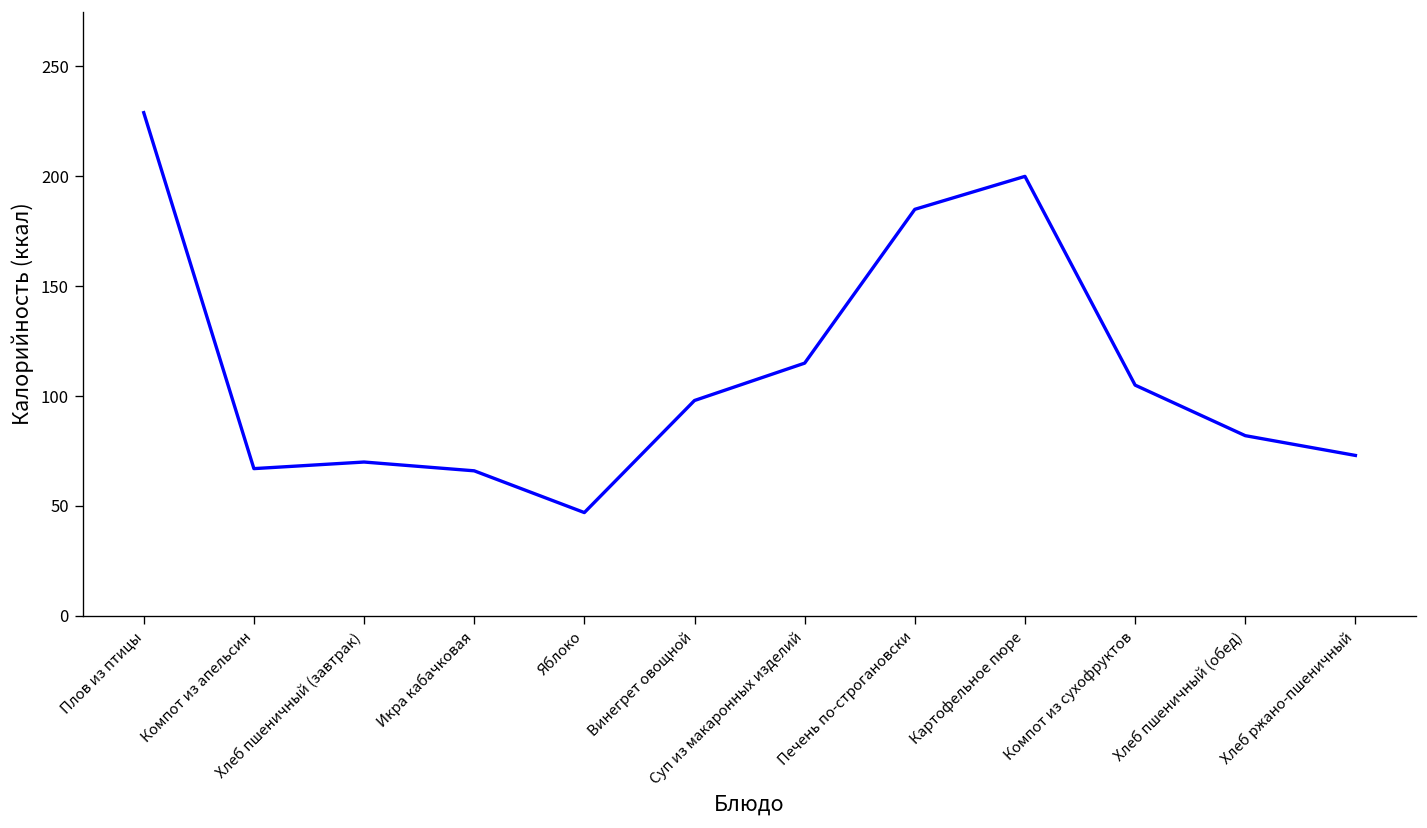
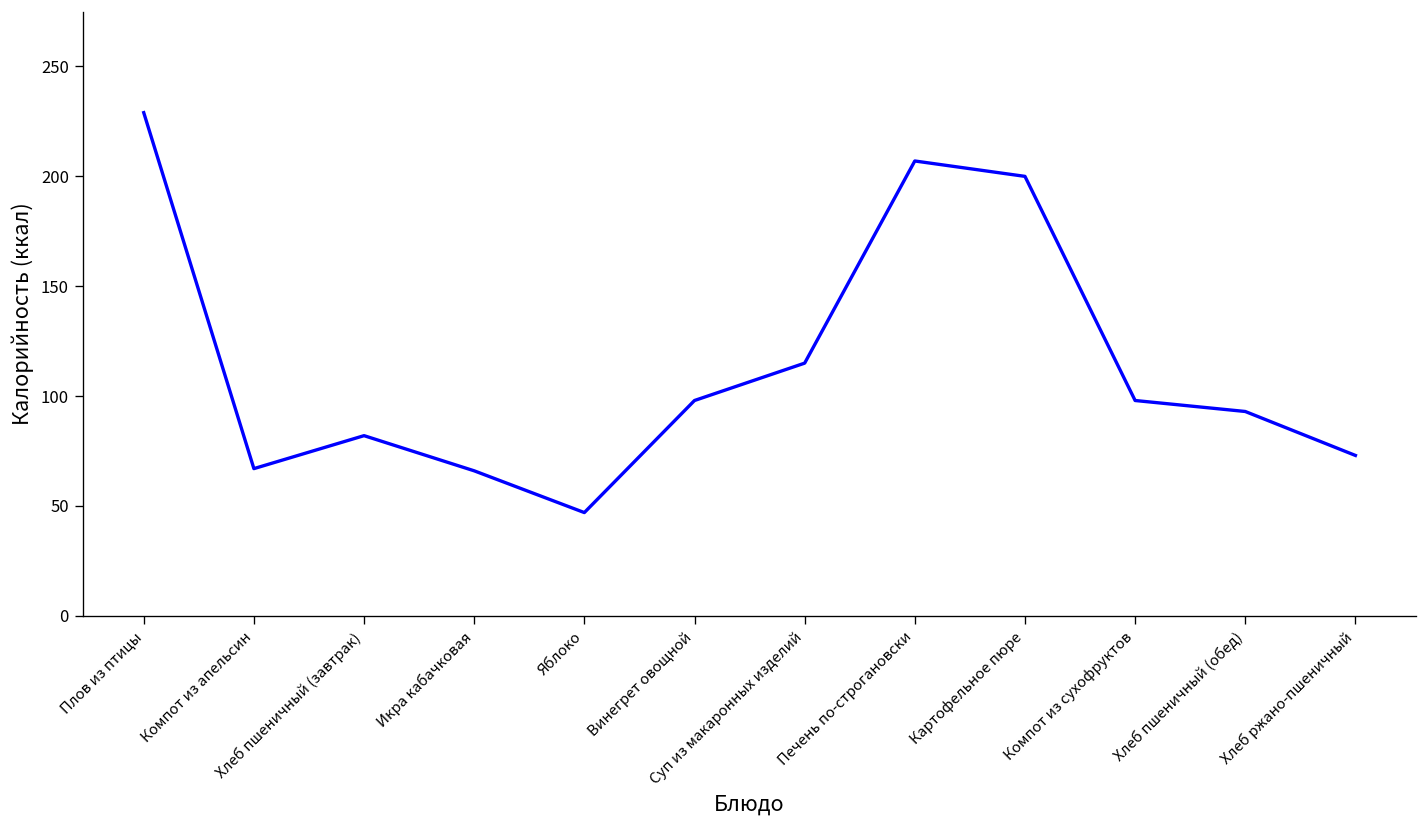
Хлеб пшеничный (завтрак): 70 -> 82
Печень по-строгановски: 185 -> 207
Компот из сухофруктов: 105 -> 98
Хлеб пшеничный (обед): 82 -> 93
